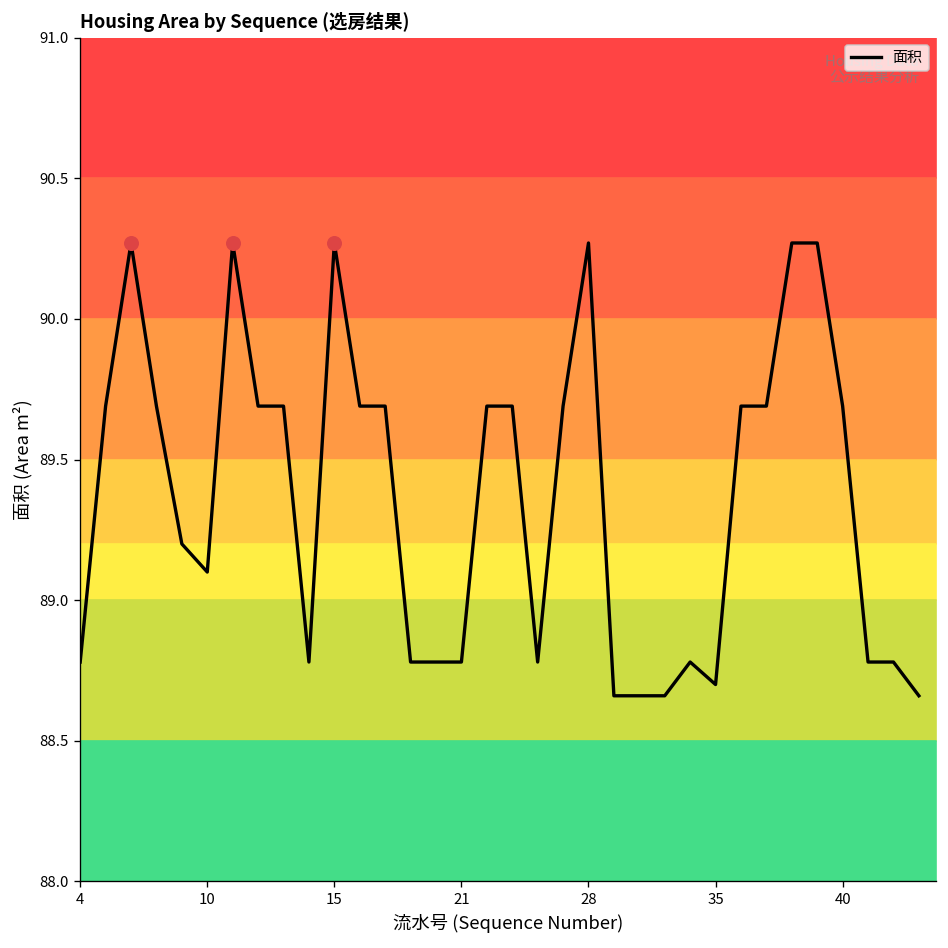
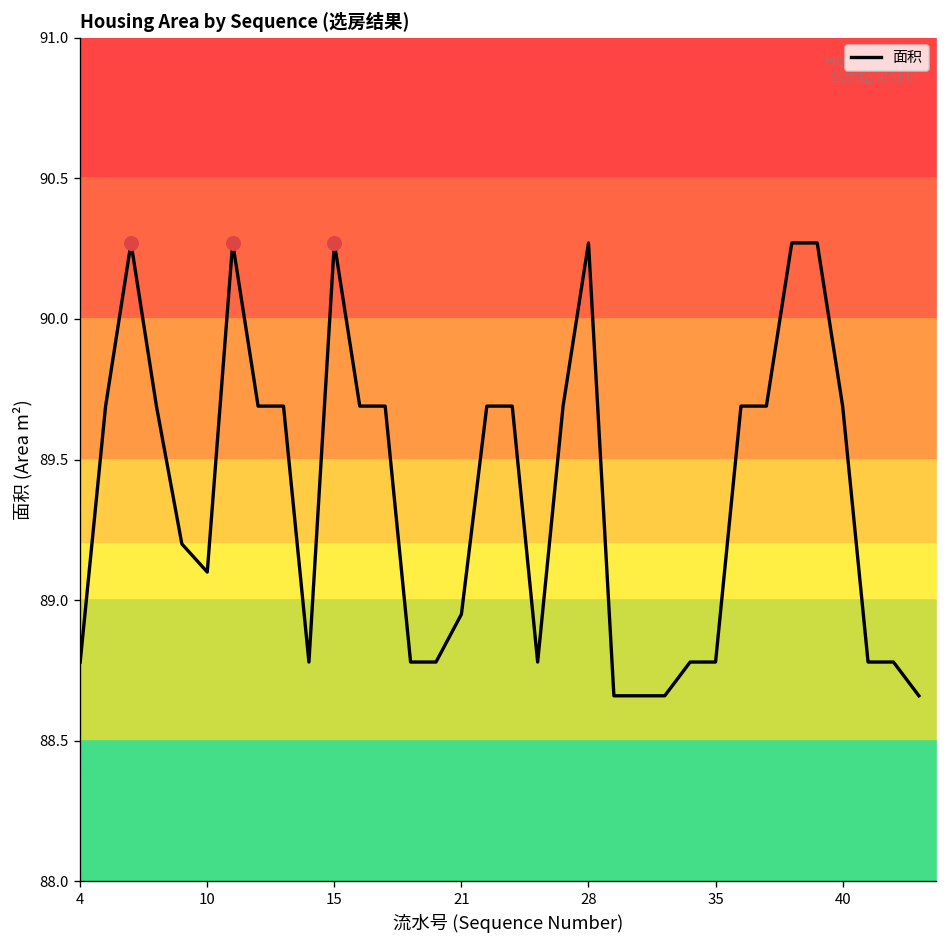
面积, 21: 88.78 -> 88.95
面积, 35: 88.70 -> 88.78
